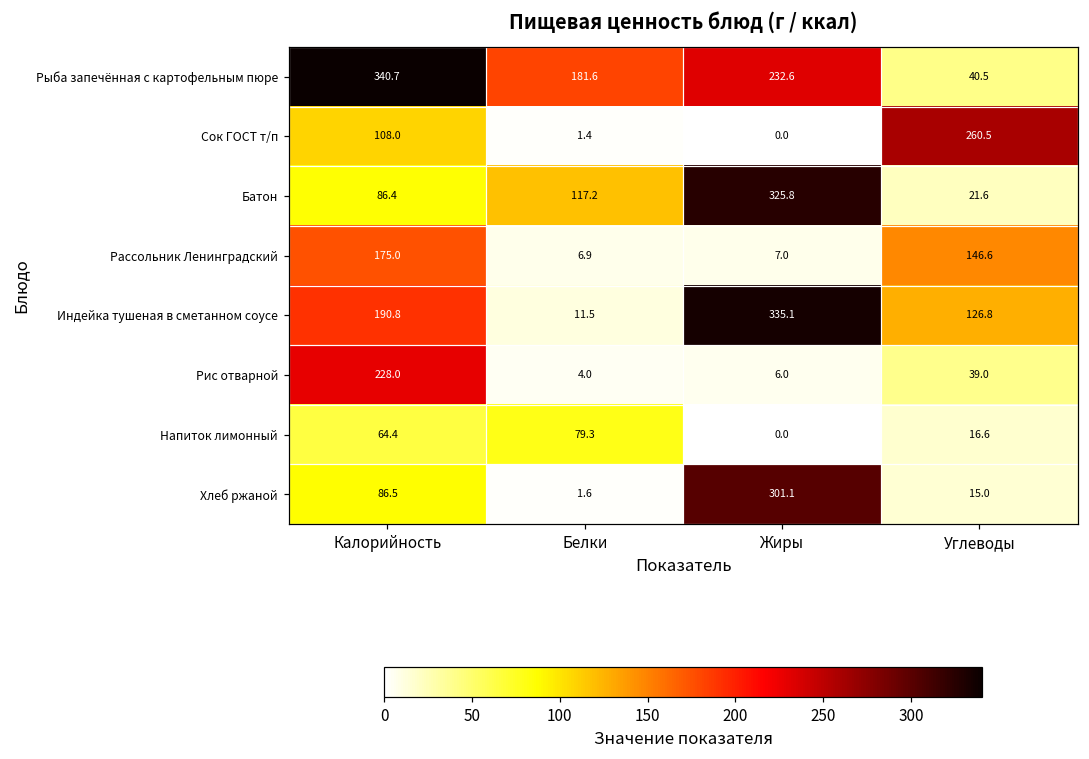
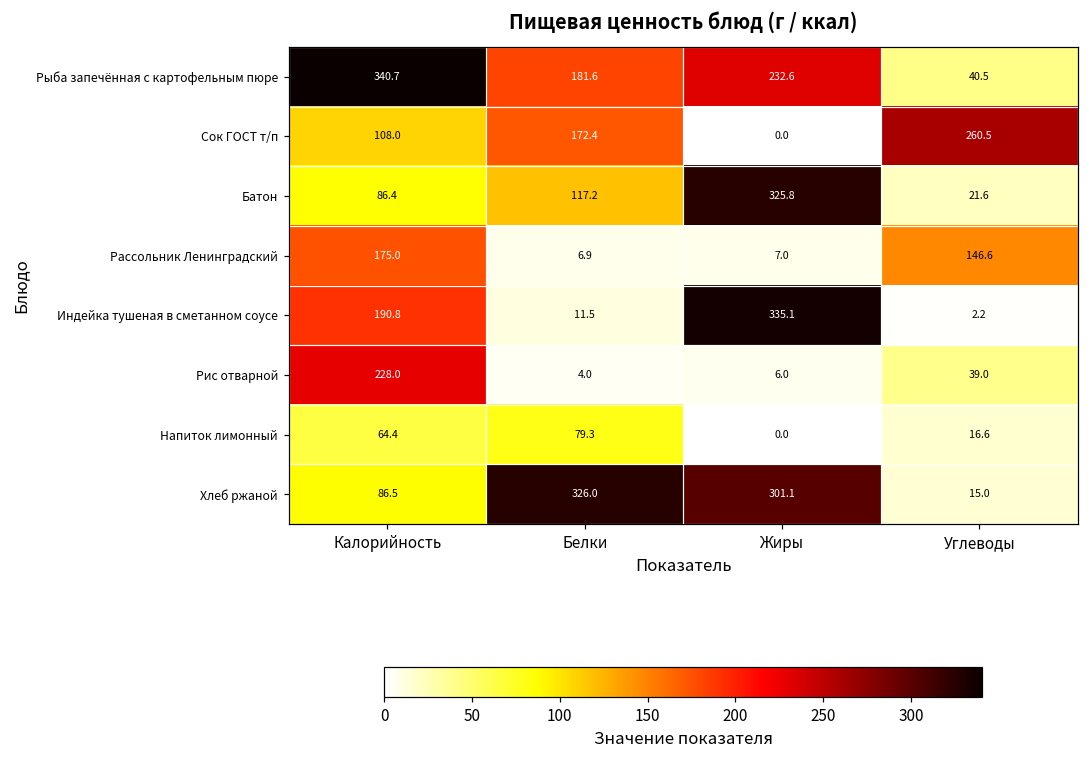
Сок ГОСТ т/п, Белки: 1.4 -> 172.4
Индейка тушеная в сметанном соусе, Углеводы: 126.8 -> 2.2
Хлеб ржаной, Белки: 1.6 -> 326.0
